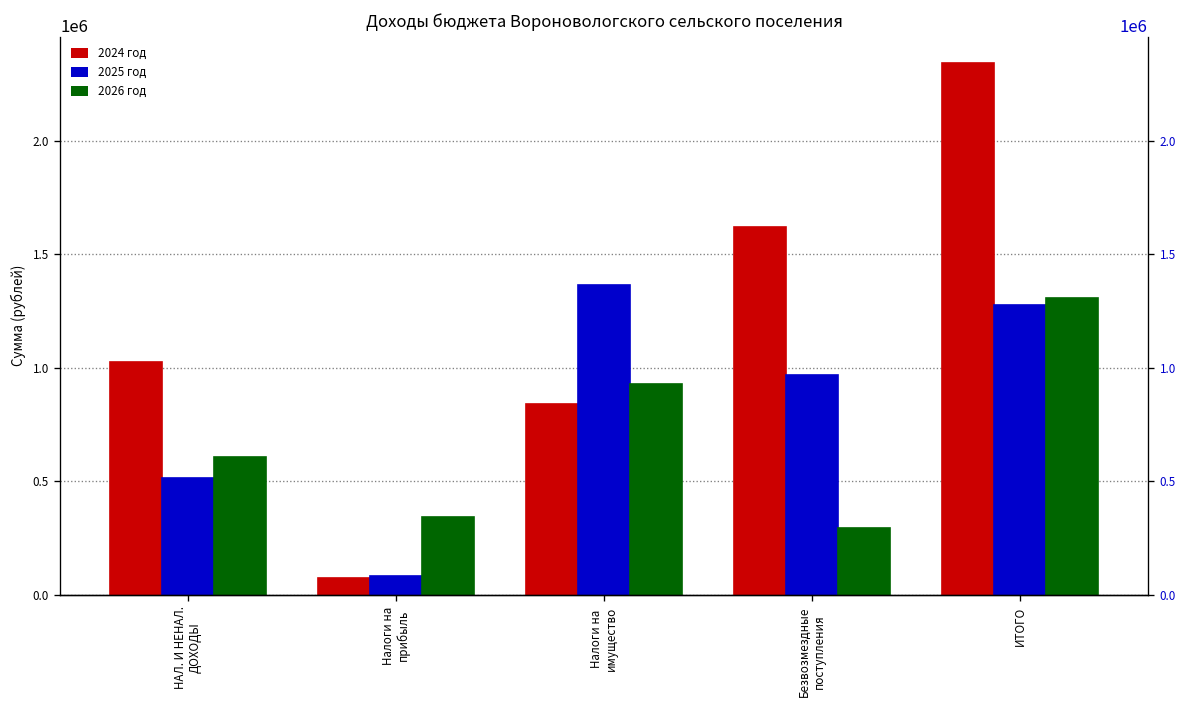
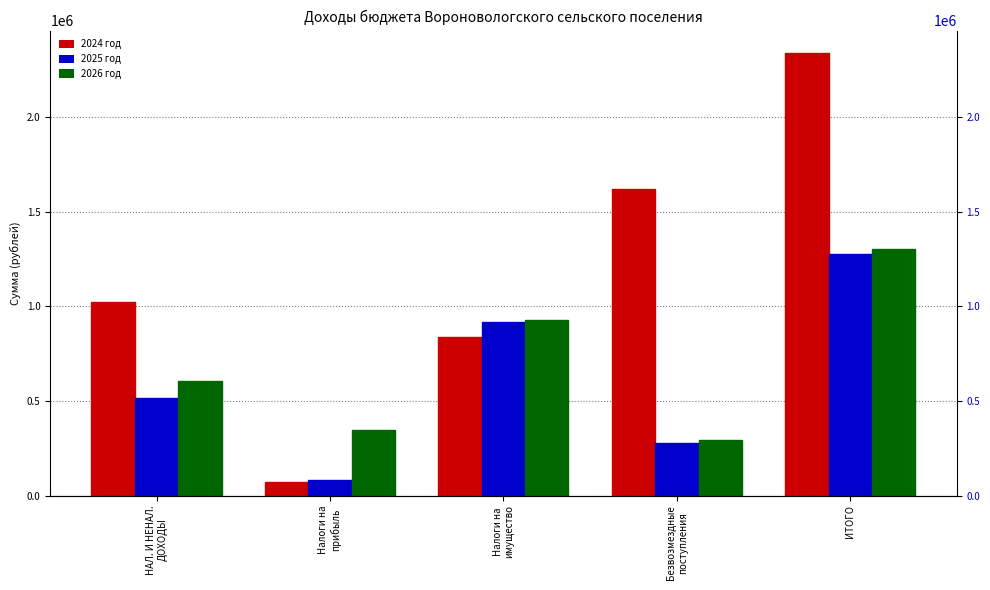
2025 год, Налоги на имущество: 1360000 -> 920000
2025 год, Безвозмездные поступления: 970000 -> 280000
